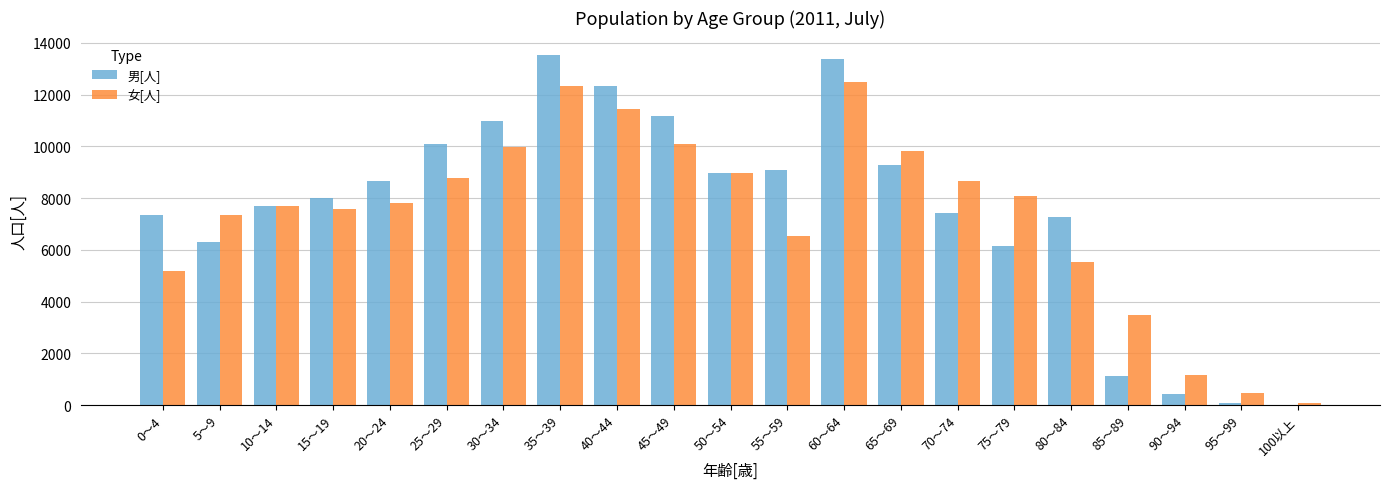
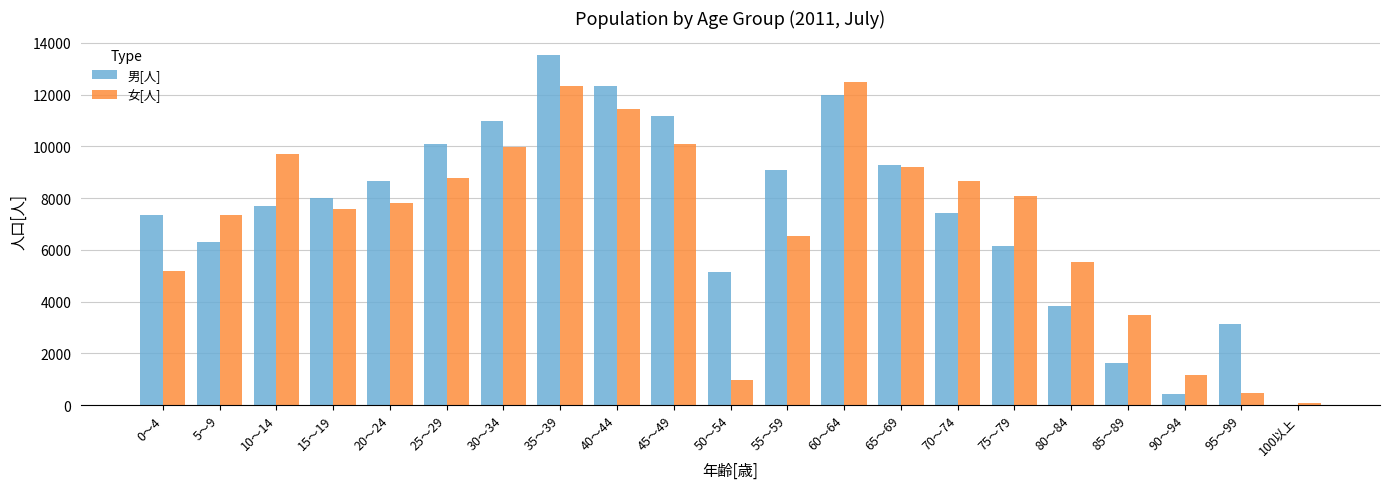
女[人], 10～14: 7700 -> 9700
男[人], 50～54: 9000 -> 5100
女[人], 50～54: 9000 -> 1000
男[人], 60～64: 13400 -> 12000
女[人], 65～69: 9800 -> 9200
男[人], 80～84: 7300 -> 3800
男[人], 85～89: 1100 -> 1600
男[人], 95～99: 100 -> 3100
